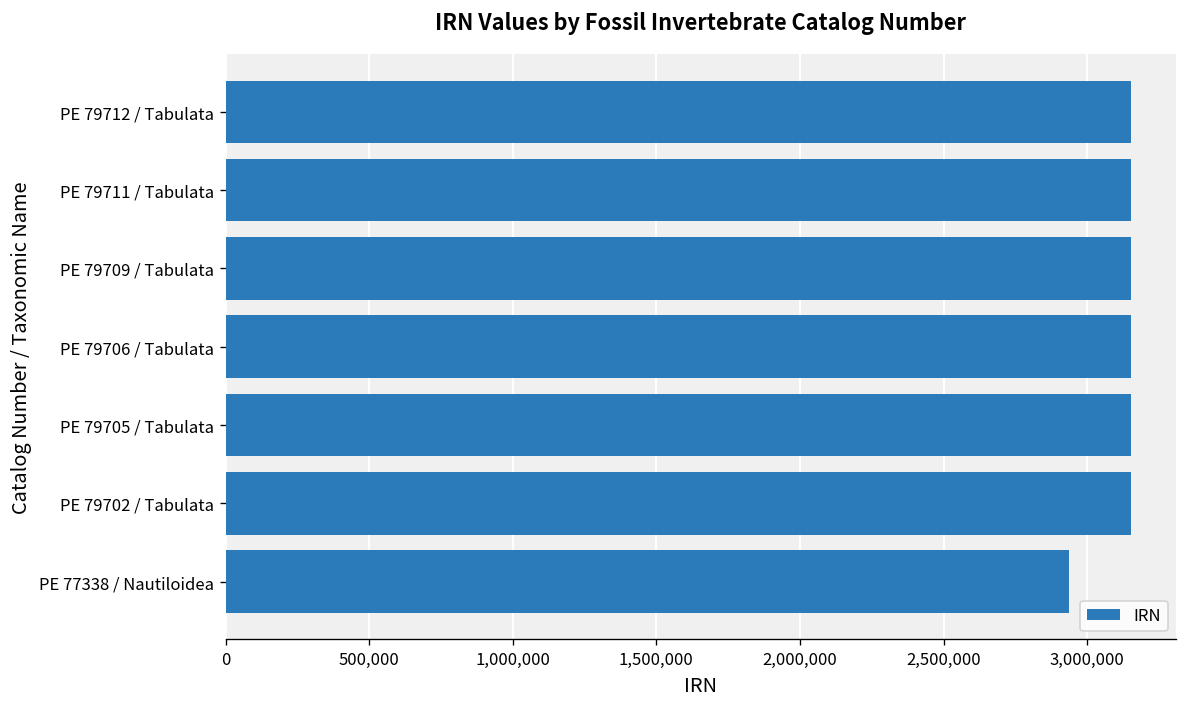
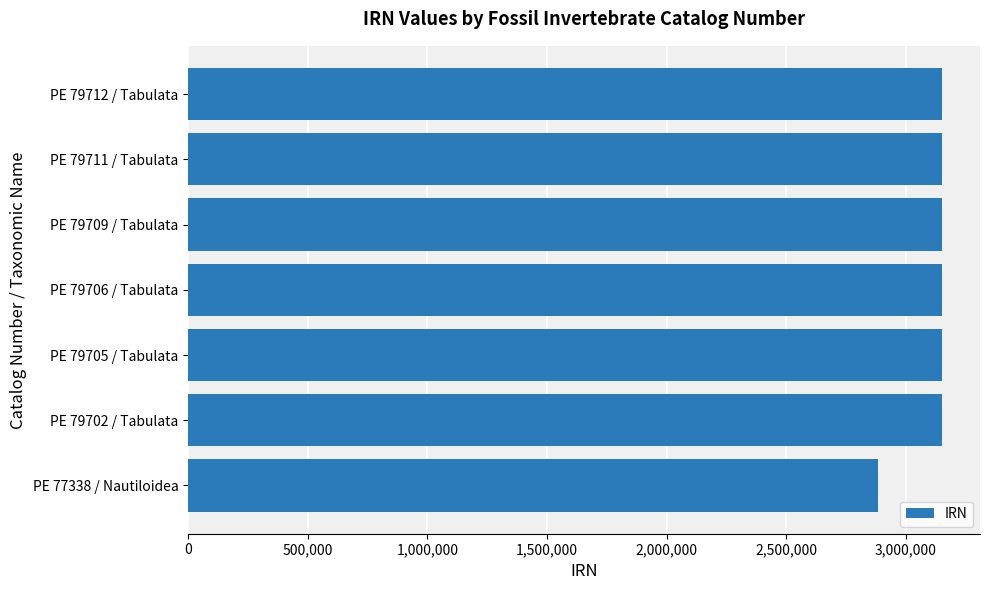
PE 77338 / Nautiloidea: 2,940,000 -> 2,880,000
